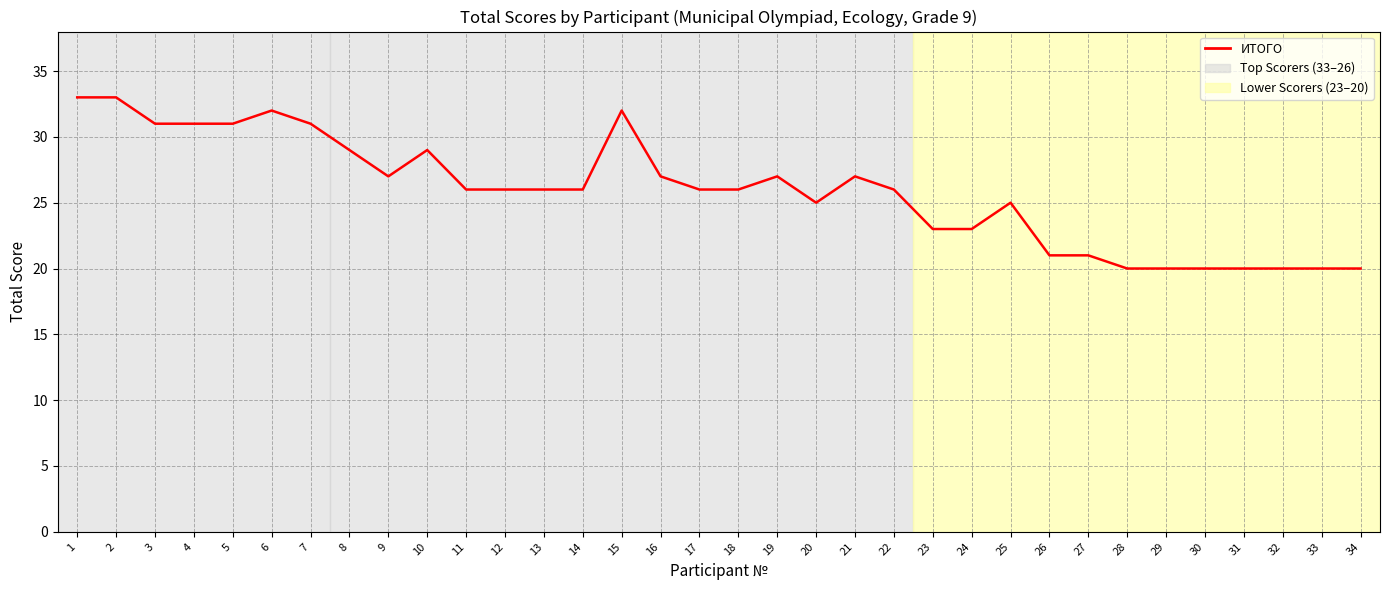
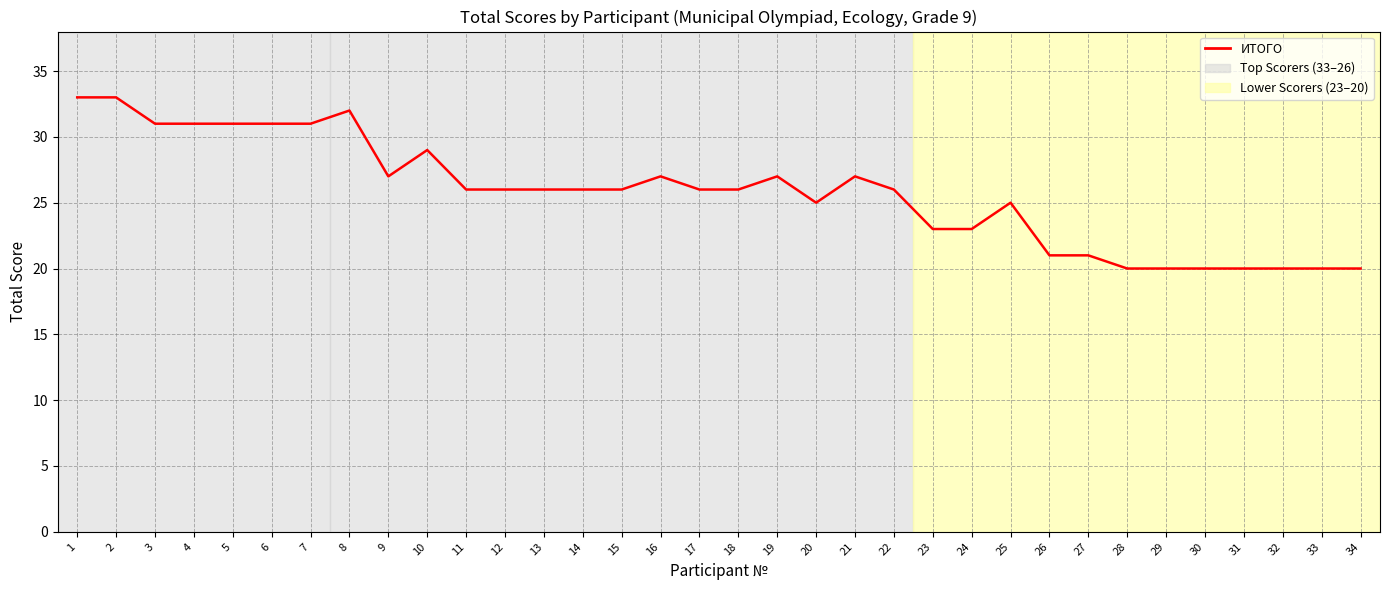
6: 32 -> 31
8: 29 -> 32
15: 32 -> 26
